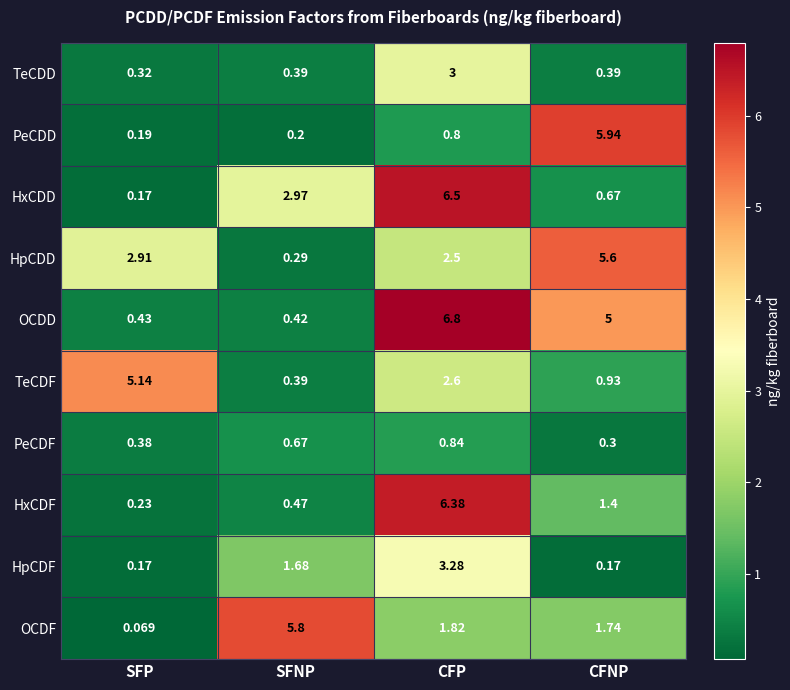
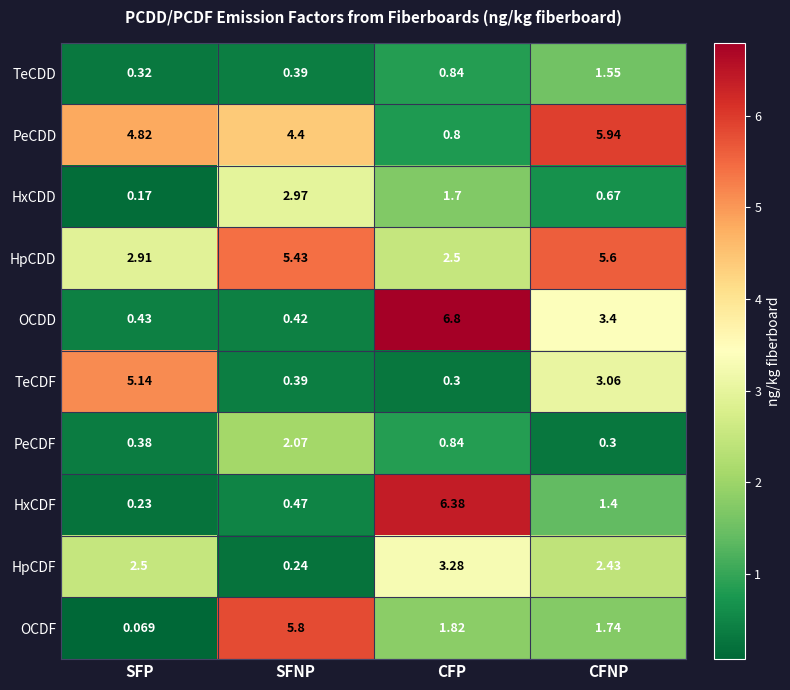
TeCDD, CFP: 3 -> 0.84
TeCDD, CFNP: 0.39 -> 1.55
PeCDD, SFP: 0.19 -> 4.82
PeCDD, SFNP: 0.2 -> 4.4
HxCDD, CFP: 6.5 -> 1.7
HpCDD, SFNP: 0.29 -> 5.43
OCDD, CFNP: 5 -> 3.4
TeCDF, CFP: 2.6 -> 0.3
TeCDF, CFNP: 0.93 -> 3.06
PeCDF, SFNP: 0.67 -> 2.07
HpCDF, SFP: 0.17 -> 2.5
HpCDF, SFNP: 1.68 -> 0.24
HpCDF, CFNP: 0.17 -> 2.43
